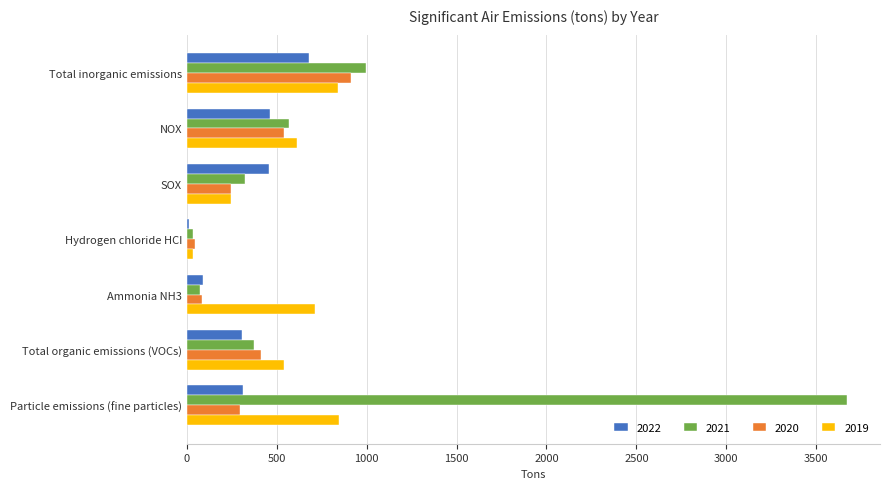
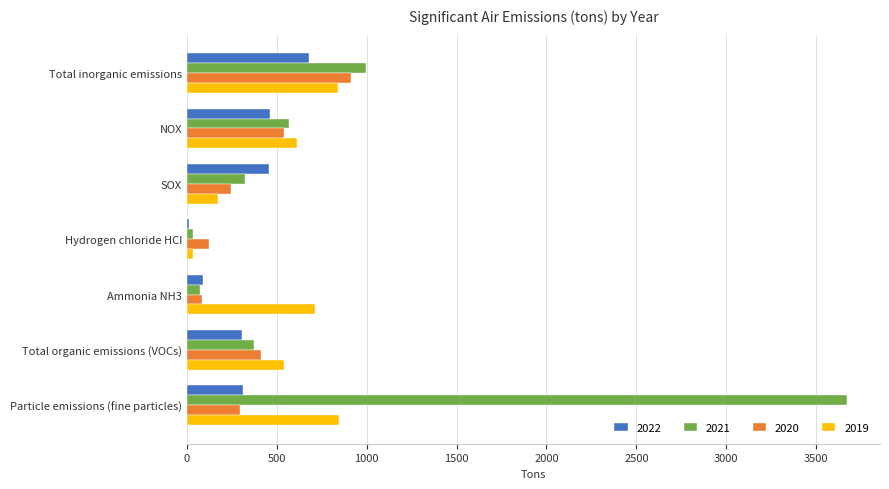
2019, SOX: 250 -> 170
2020, Hydrogen chloride HCI: 50 -> 120
